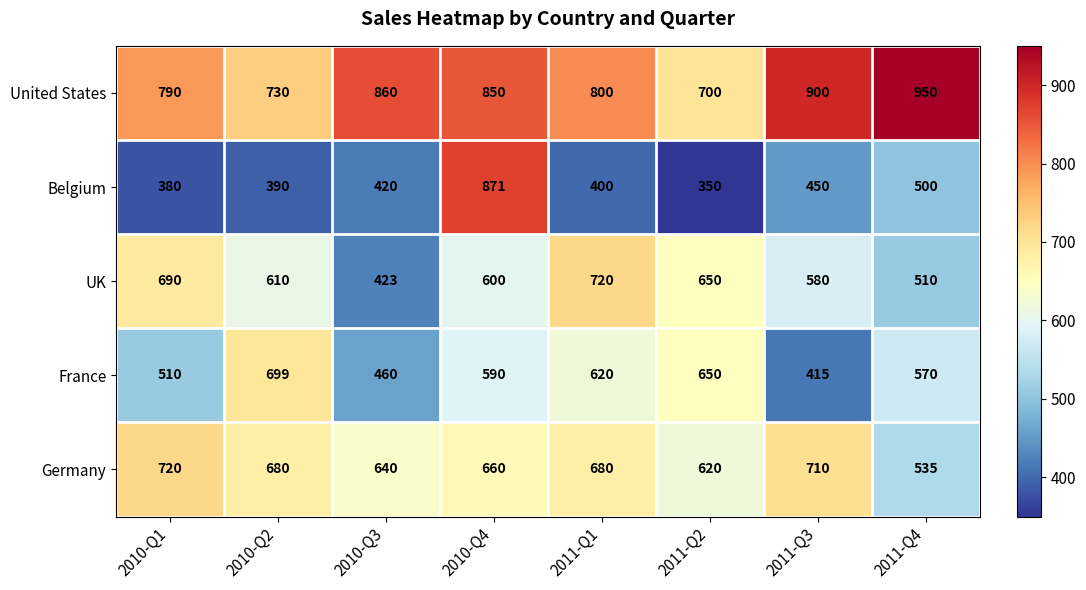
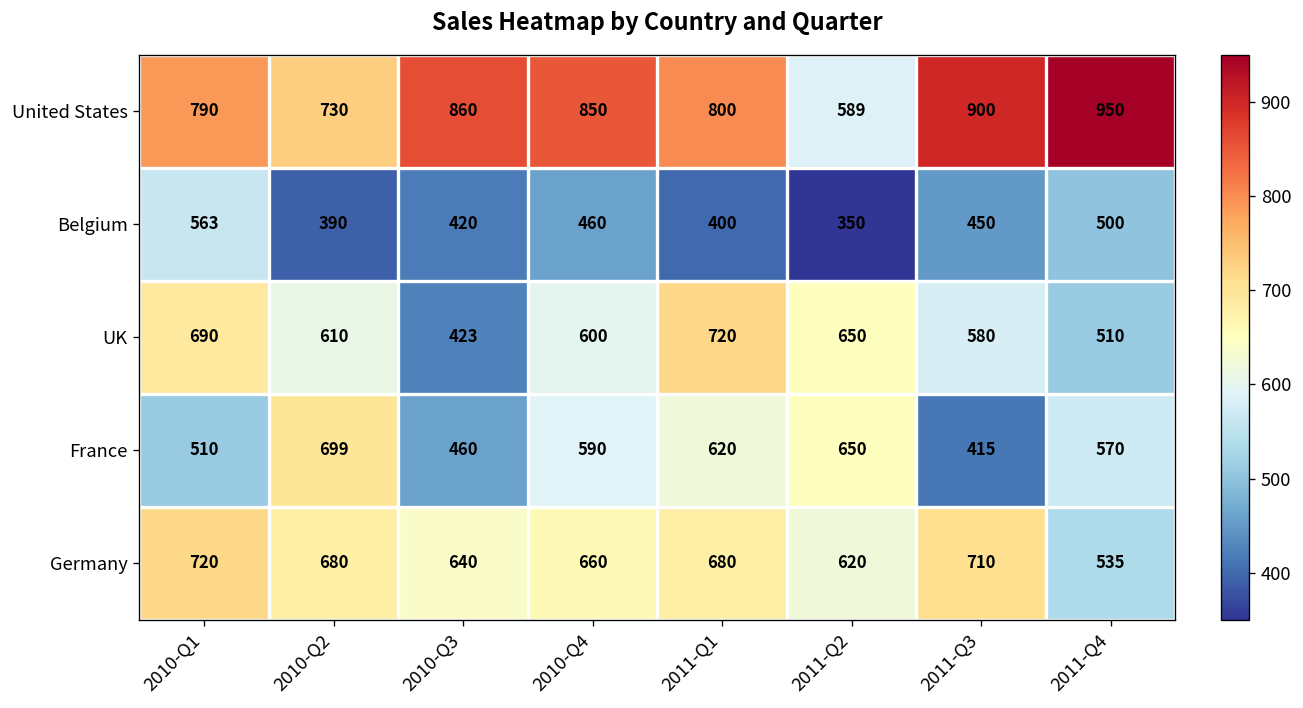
United States, 2011-Q2: 700 -> 589
Belgium, 2010-Q1: 380 -> 563
Belgium, 2010-Q4: 871 -> 460
